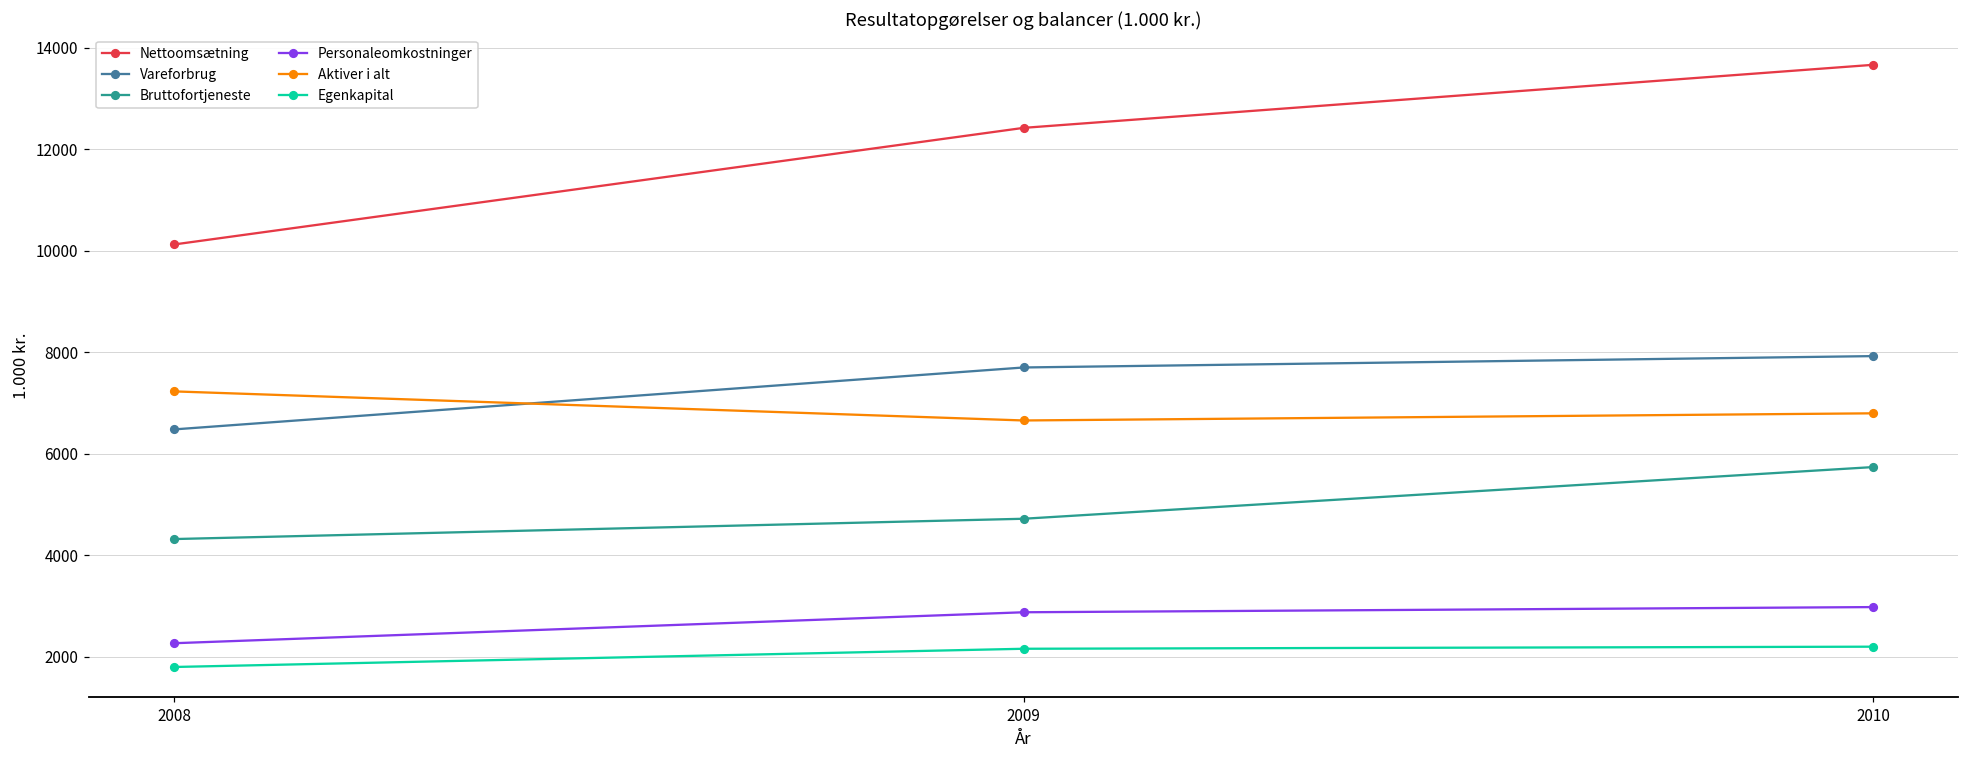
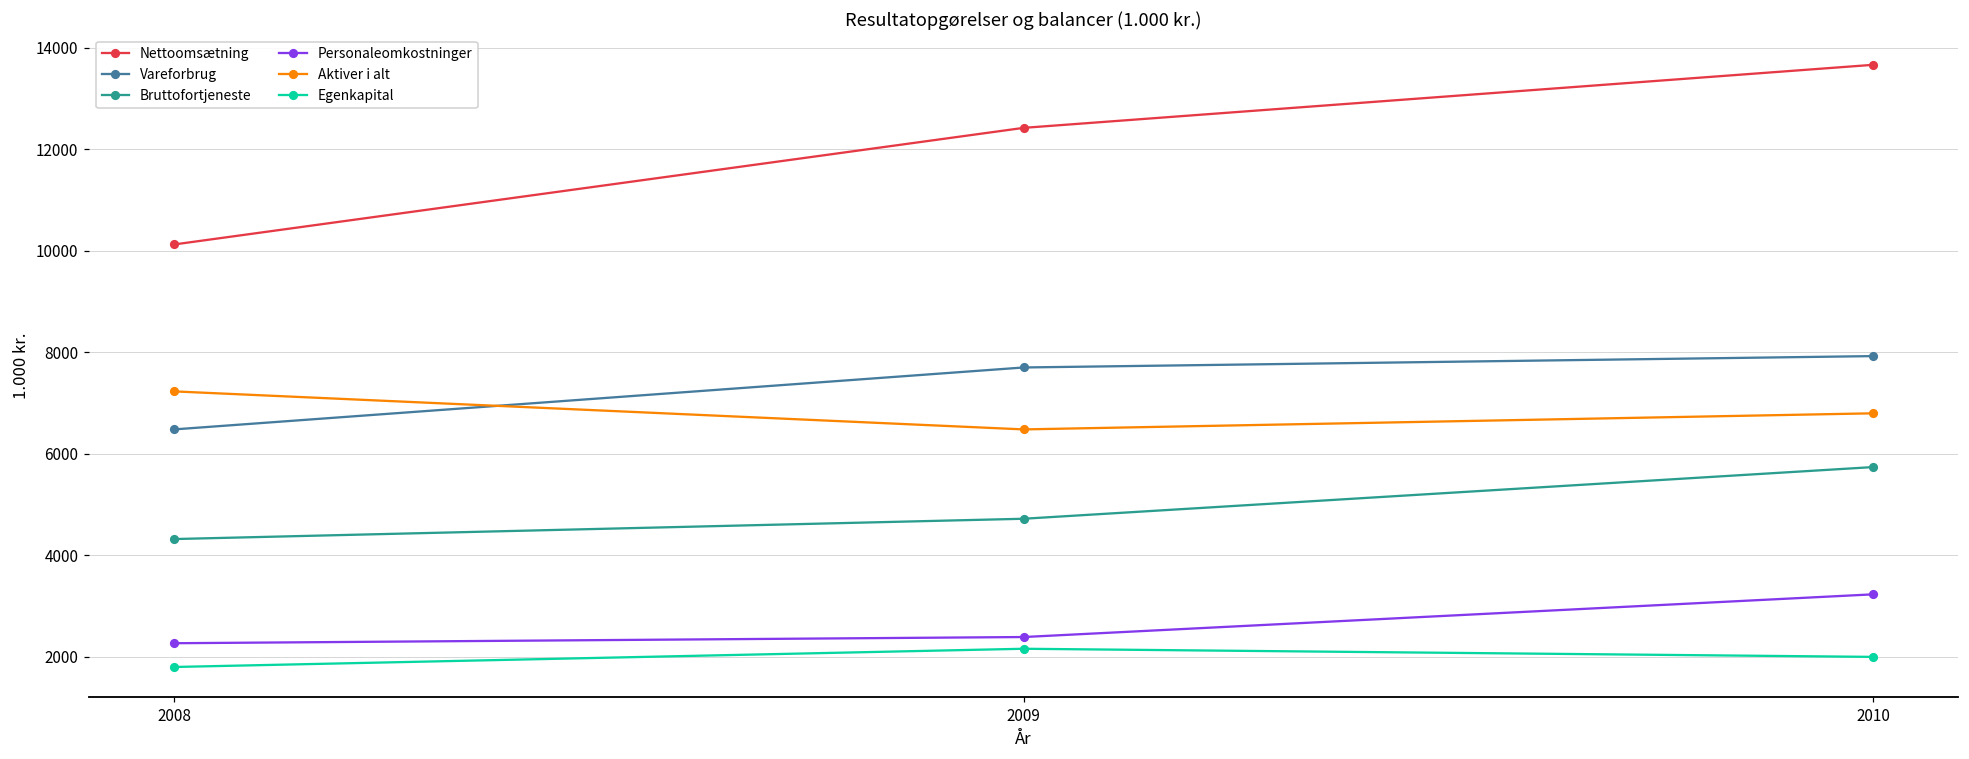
Personaleomkostninger, 2009: 2900 -> 2400
Aktiver i alt, 2009: 6700 -> 6500
Personaleomkostninger, 2010: 3000 -> 3200
Egenkapital, 2010: 2200 -> 2000
